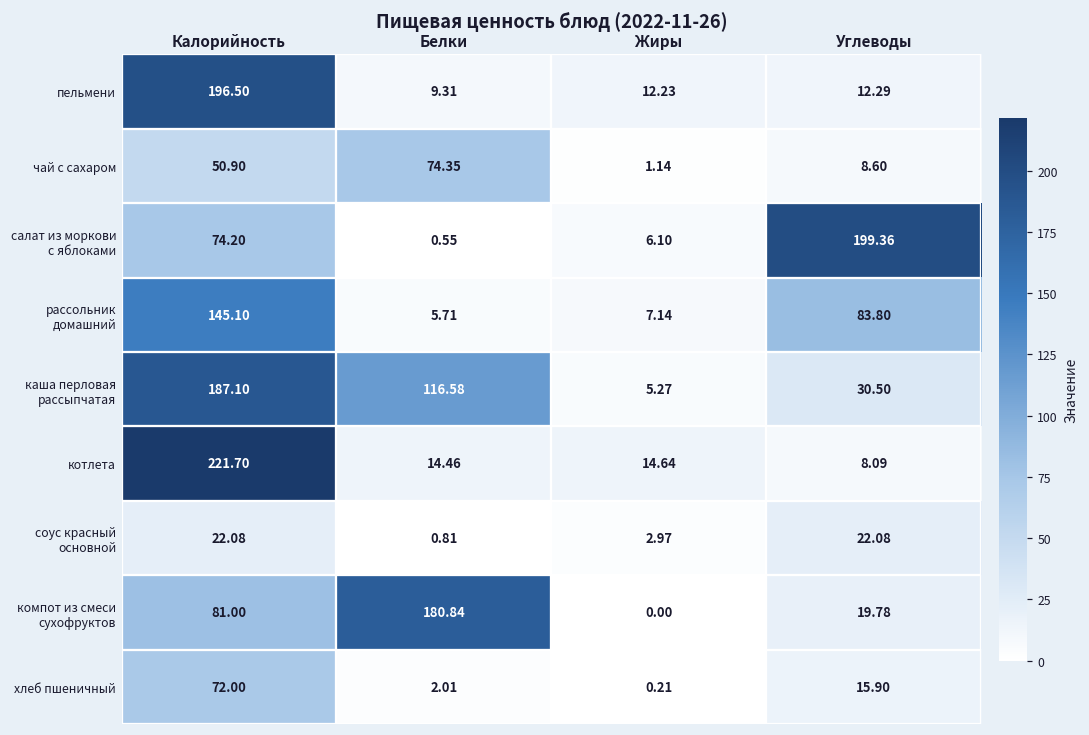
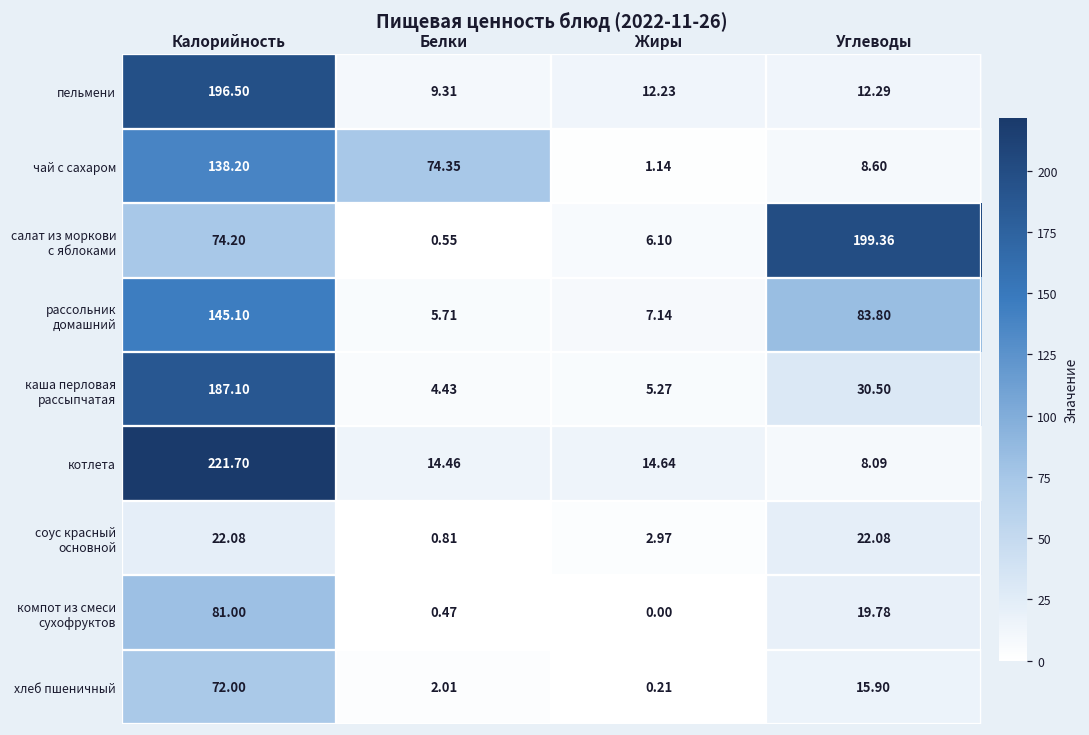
чай с сахаром, Калорийность: 50.90 -> 138.20
каша перловая рассыпчатая, Белки: 116.58 -> 4.43
компот из смеси сухофруктов, Белки: 180.84 -> 0.47
